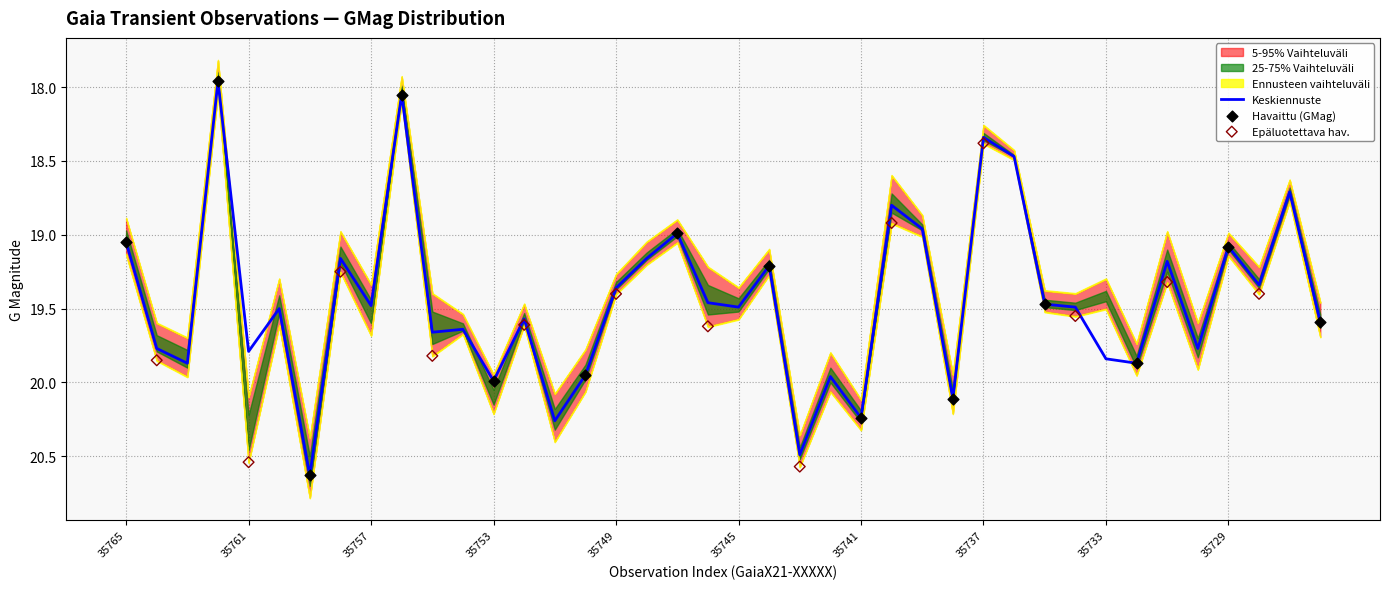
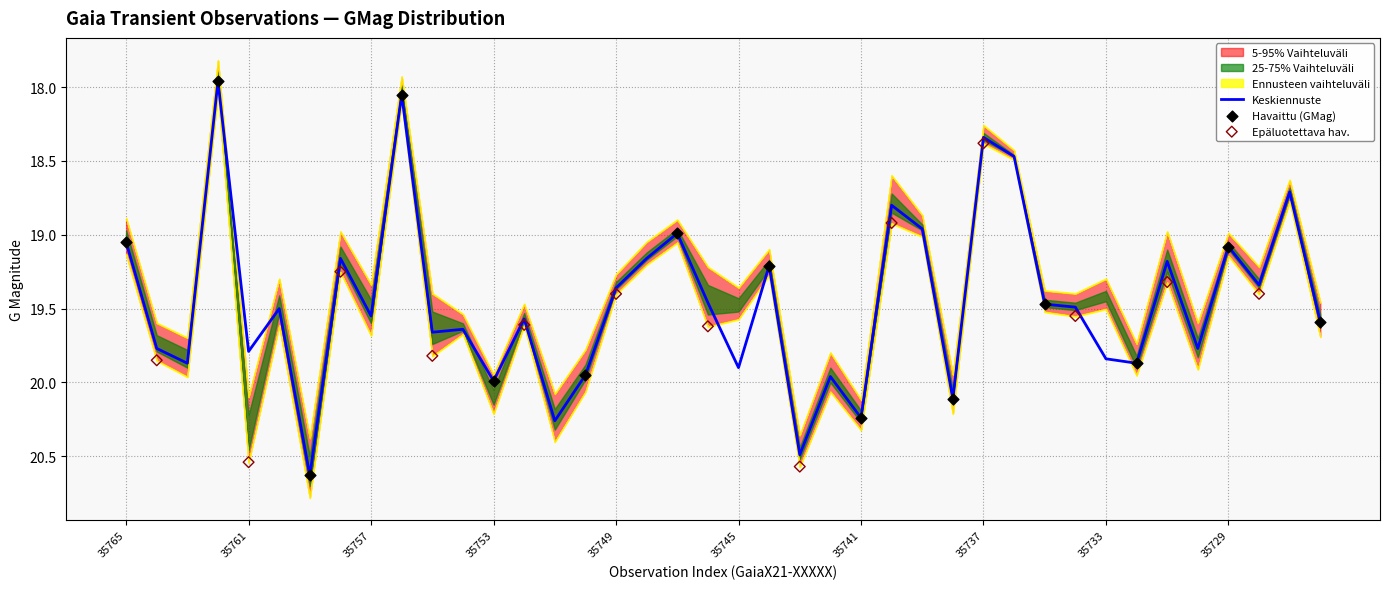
Keskiennuste, 35757: 19.48 -> 19.55
Keskiennuste, 35745: 19.49 -> 19.90
